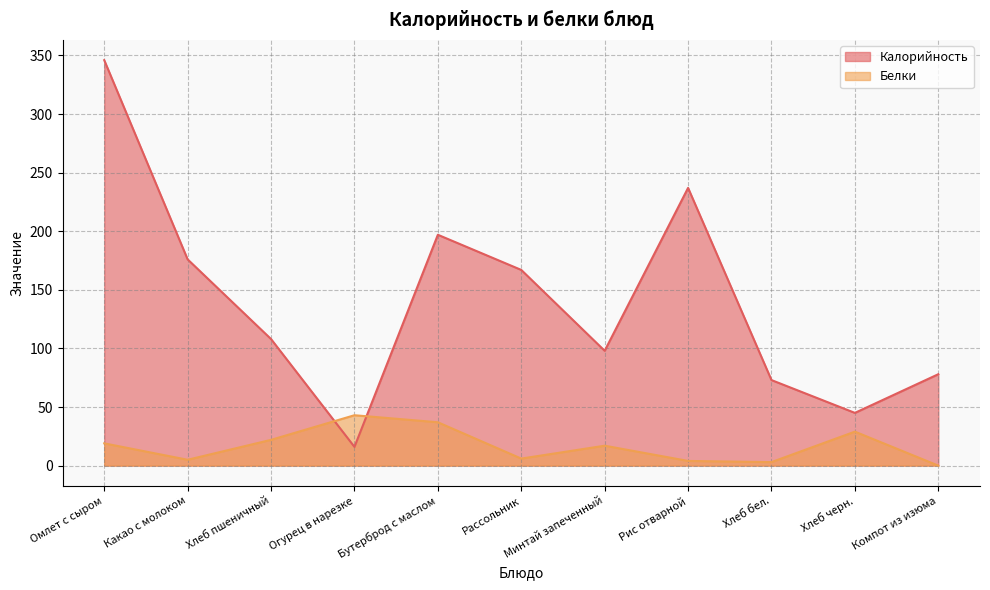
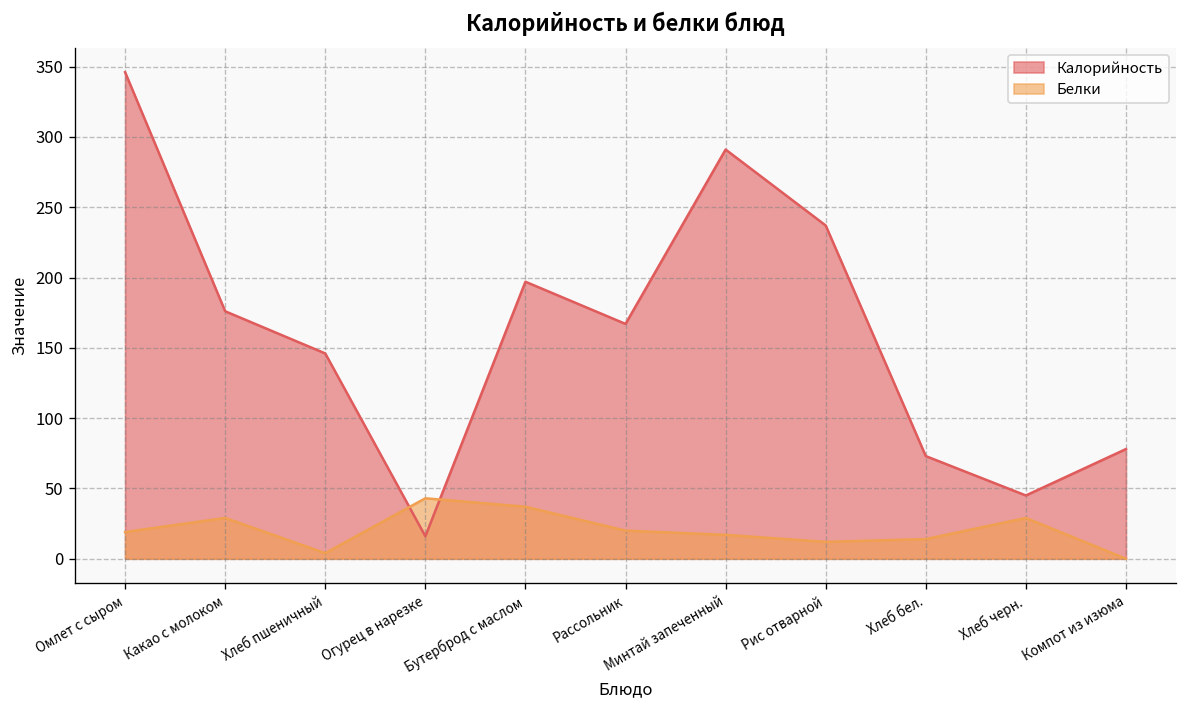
Белки, Какао с молоком: 5 -> 29
Калорийность, Хлеб пшеничный: 108 -> 146
Белки, Хлеб пшеничный: 22 -> 4
Белки, Рассольник: 6 -> 20
Калорийность, Минтай запеченный: 98 -> 291
Белки, Рис отварной: 4 -> 12
Белки, Хлеб бел.: 3 -> 14
